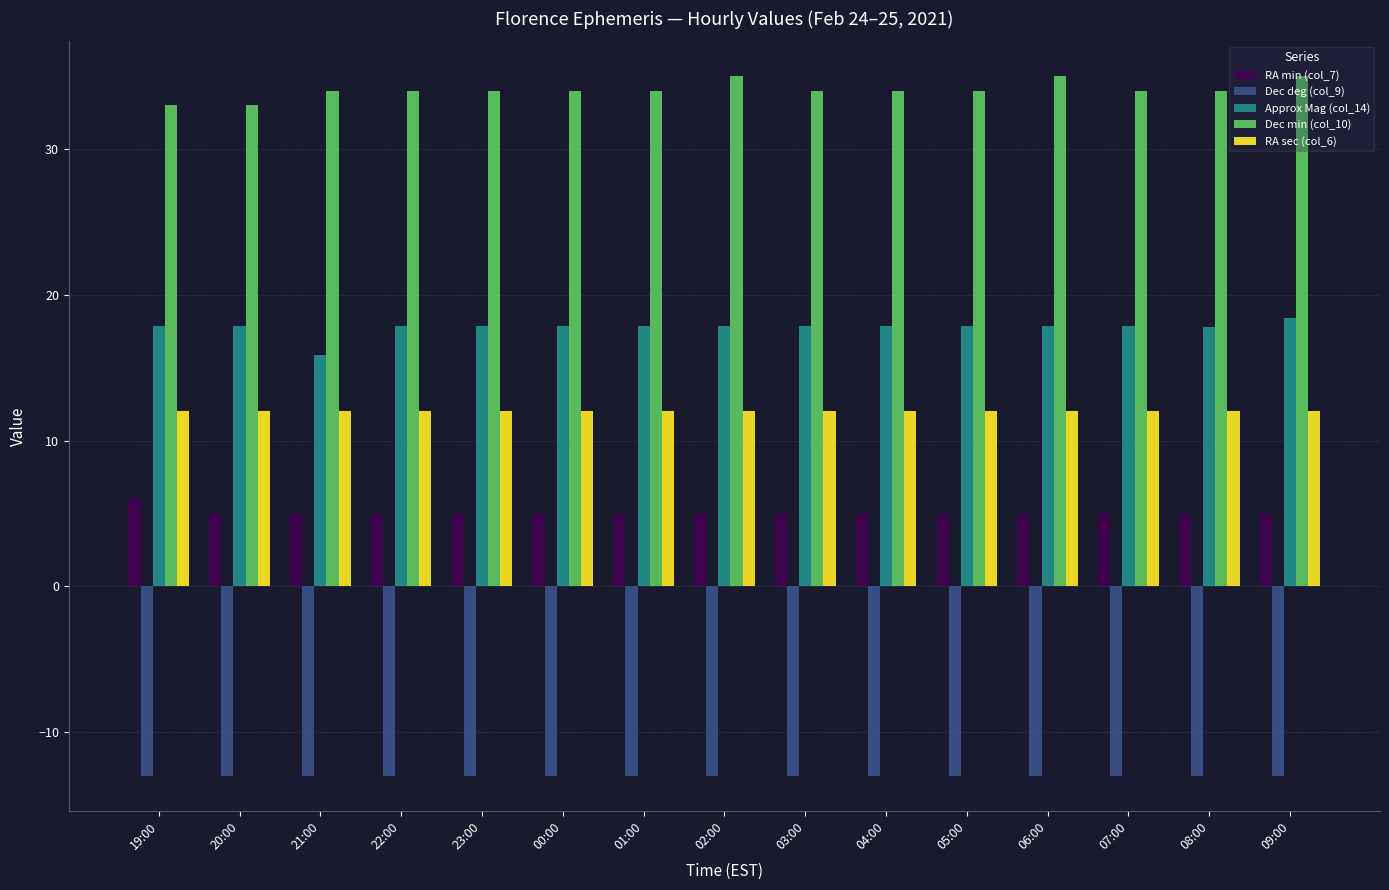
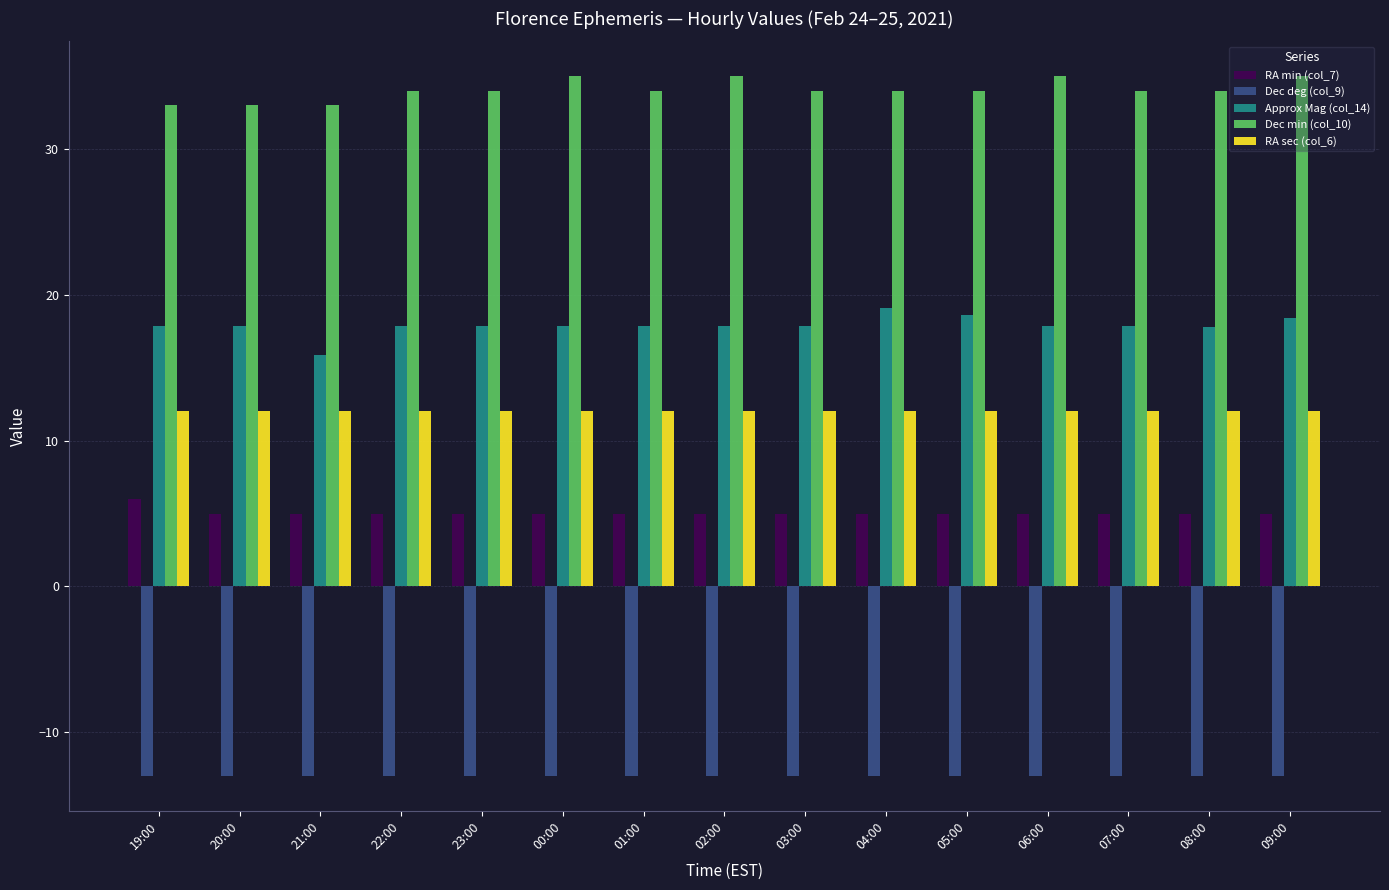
Dec min (col_10), 21:00: 34 -> 33
Dec min (col_10), 00:00: 34 -> 35
Approx Mag (col_14), 04:00: 17.9 -> 19.1
Approx Mag (col_14), 05:00: 17.9 -> 18.6
